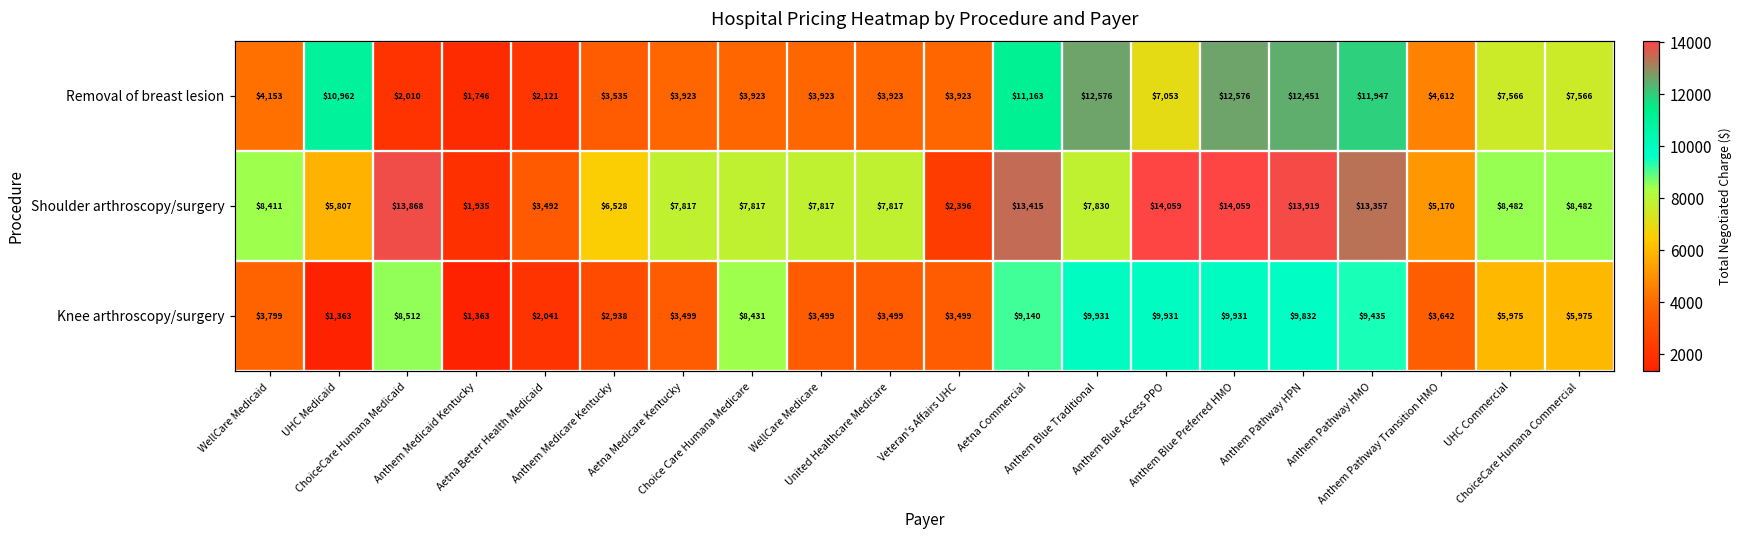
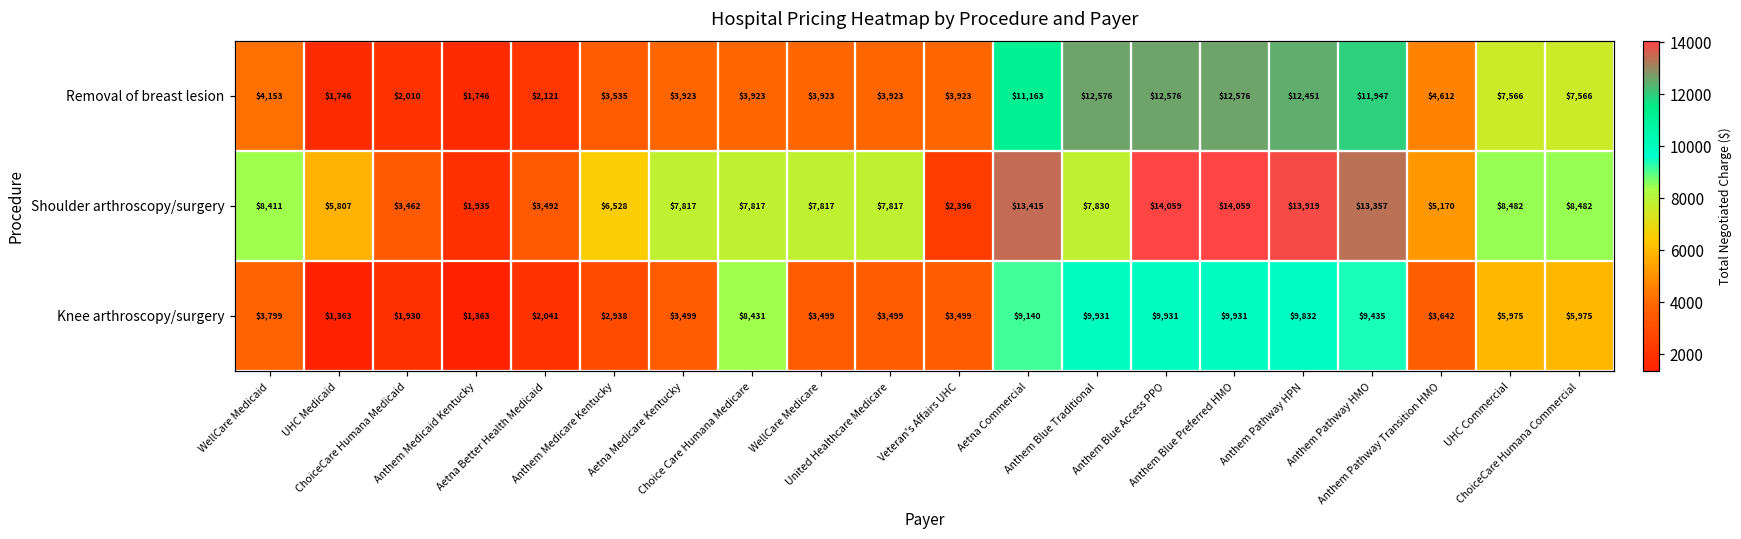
Removal of breast lesion, UHC Medicaid: $10,962 -> $1,746
Removal of breast lesion, Anthem Blue Access PPO: $7,053 -> $12,576
Shoulder arthroscopy/surgery, ChoiceCare Humana Medicaid: $13,868 -> $3,462
Knee arthroscopy/surgery, ChoiceCare Humana Medicaid: $8,512 -> $1,930
